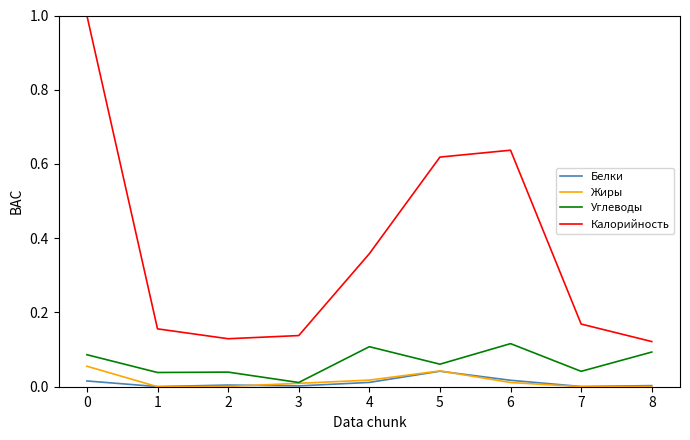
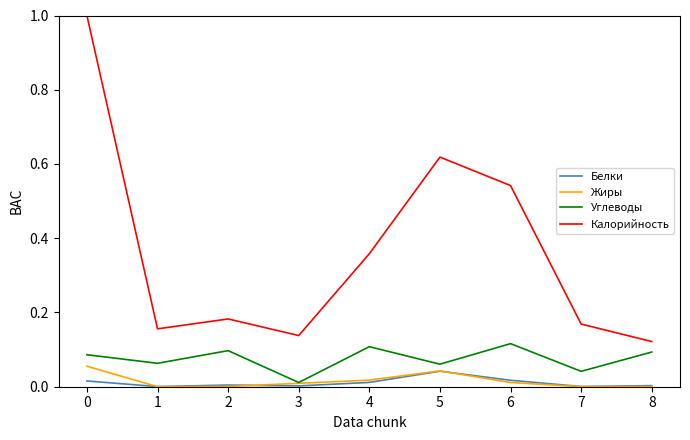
Углеводы, 1: 0.04 -> 0.06
Углеводы, 2: 0.04 -> 0.10
Калорийность, 2: 0.13 -> 0.18
Калорийность, 6: 0.64 -> 0.54
